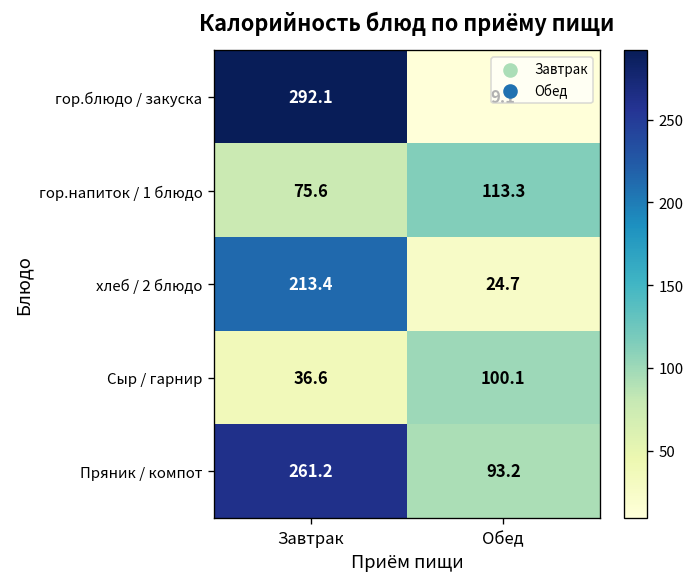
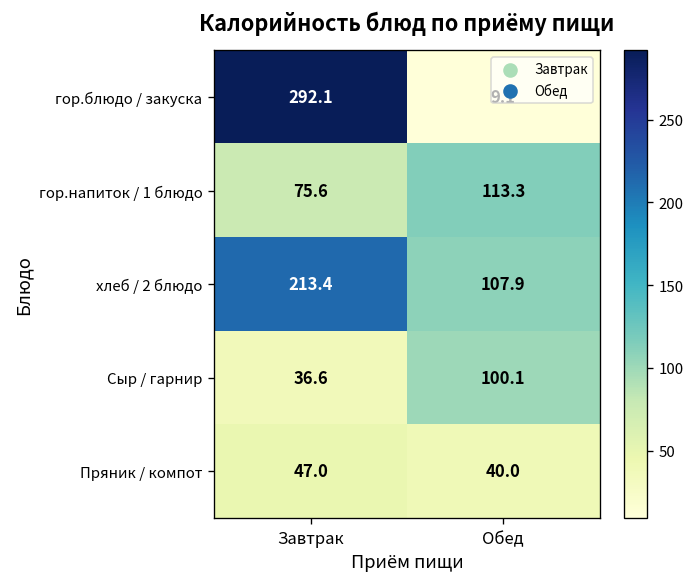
хлеб / 2 блюдо, Обед: 24.7 -> 107.9
Пряник / компот, Завтрак: 261.2 -> 47.0
Пряник / компот, Обед: 93.2 -> 40.0
